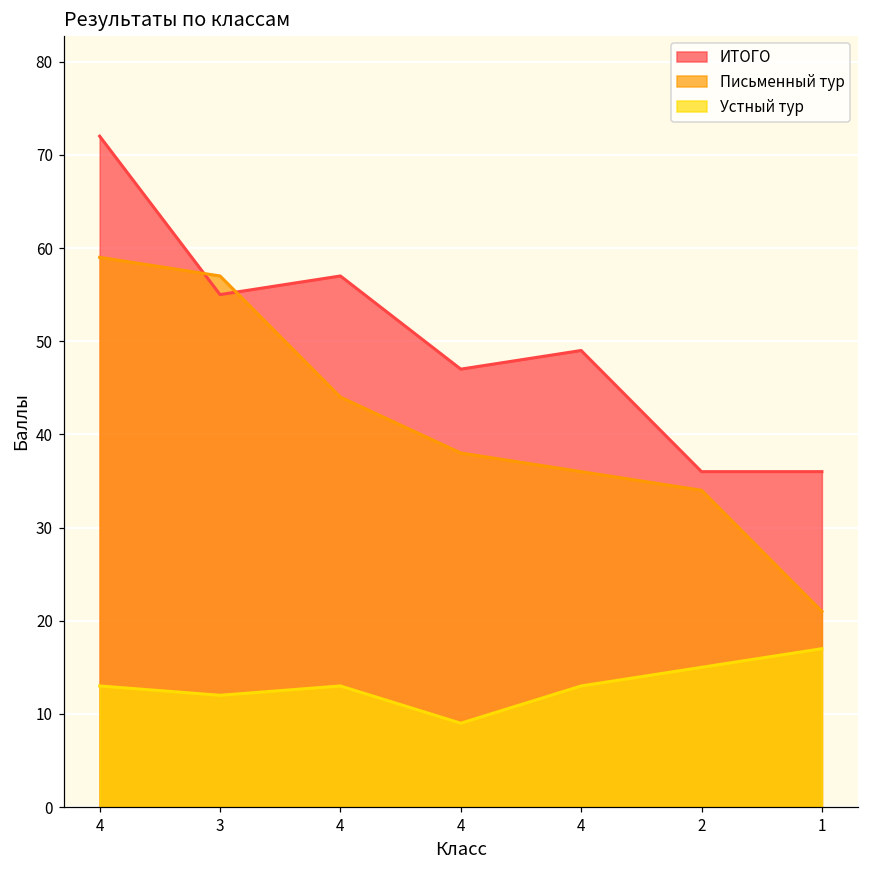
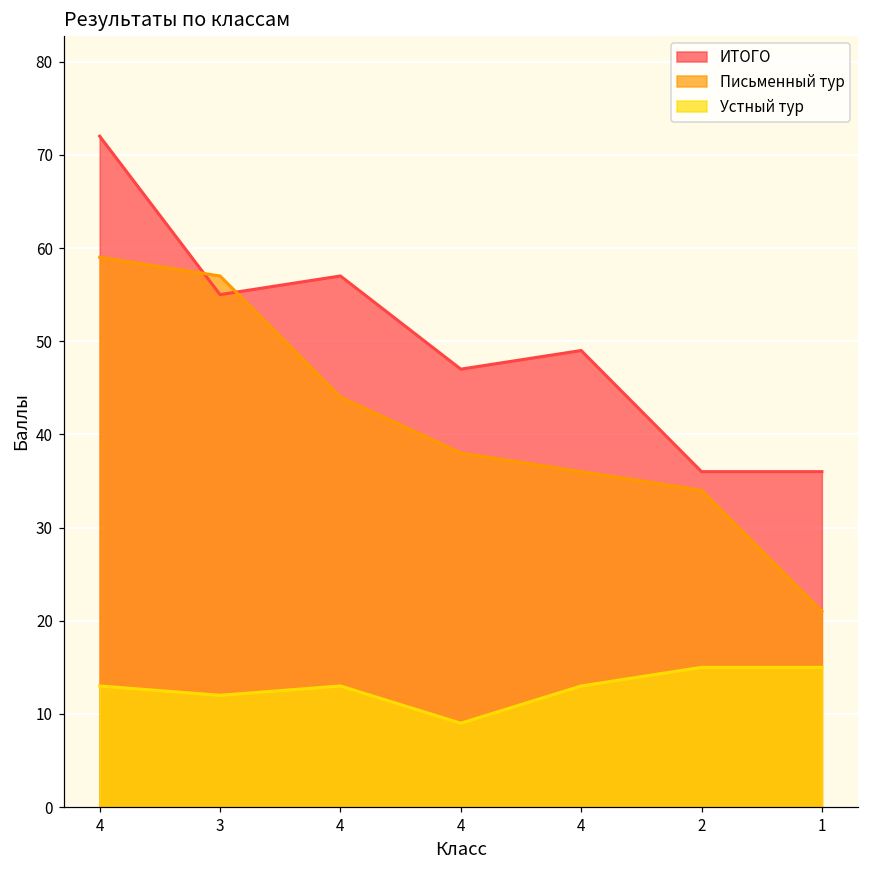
Устный тур, 1: 17 -> 15
